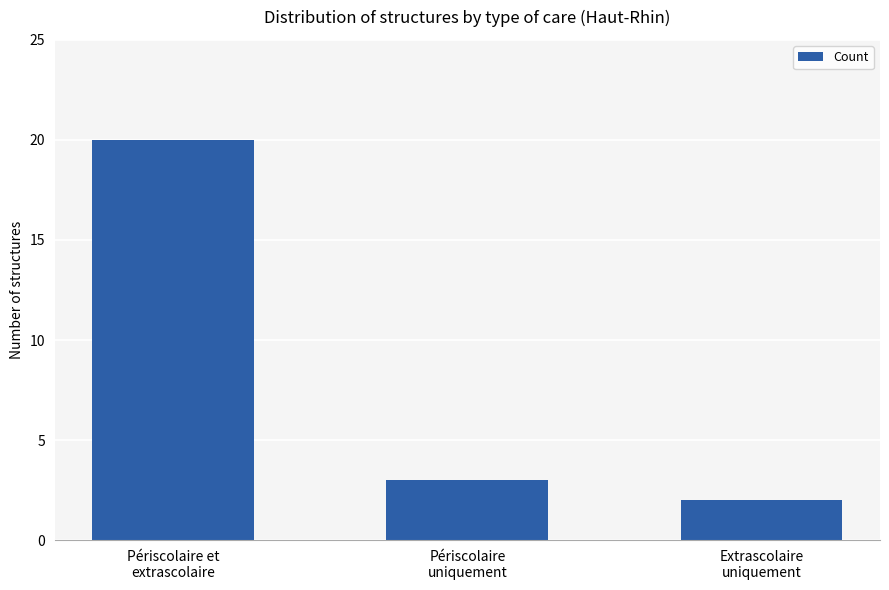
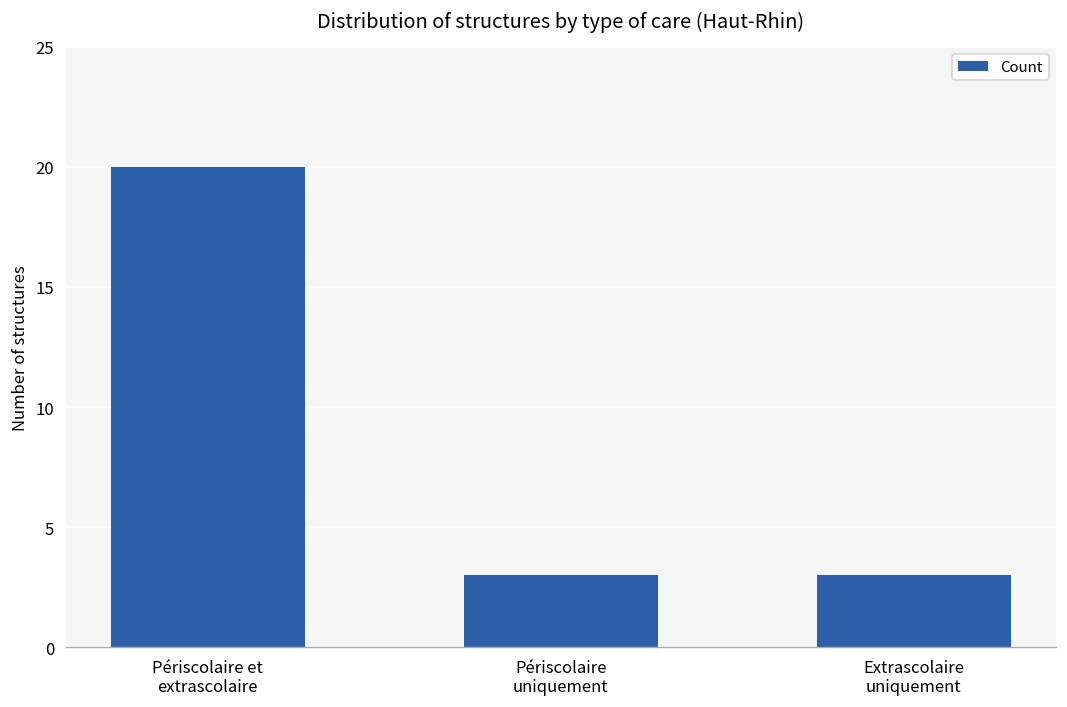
Extrascolaire uniquement: 2 -> 3
